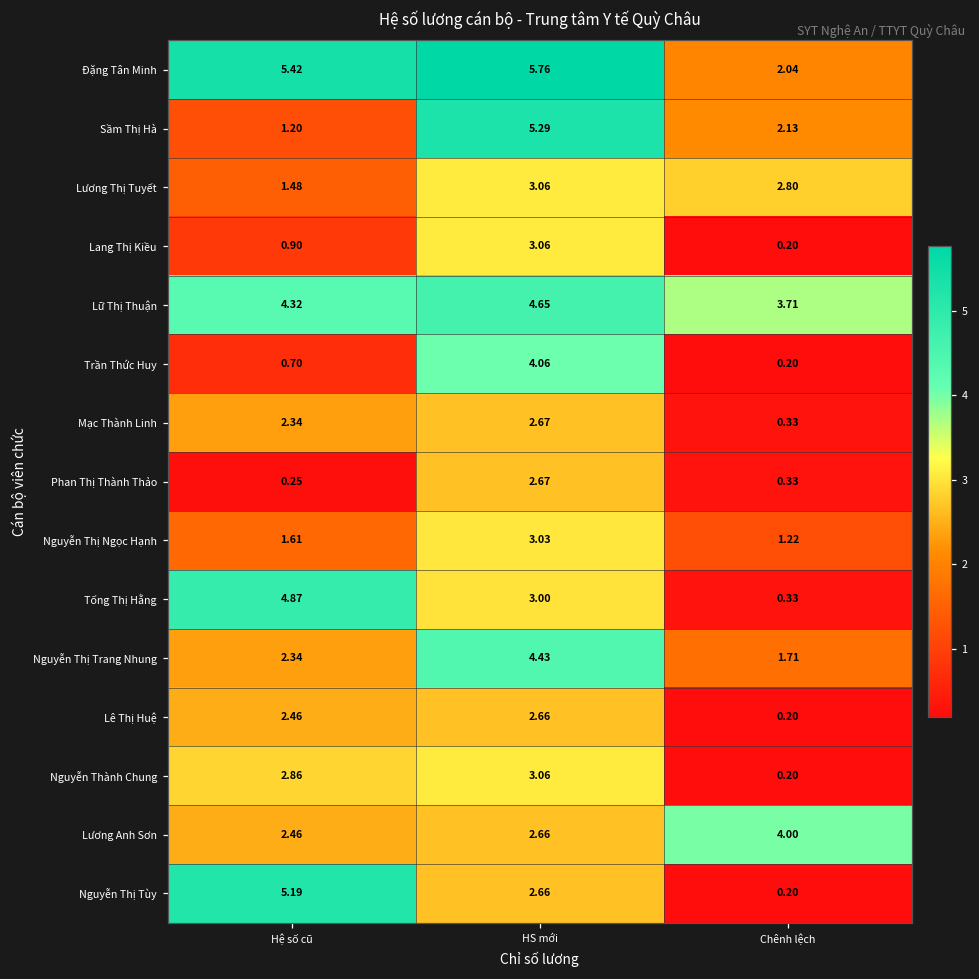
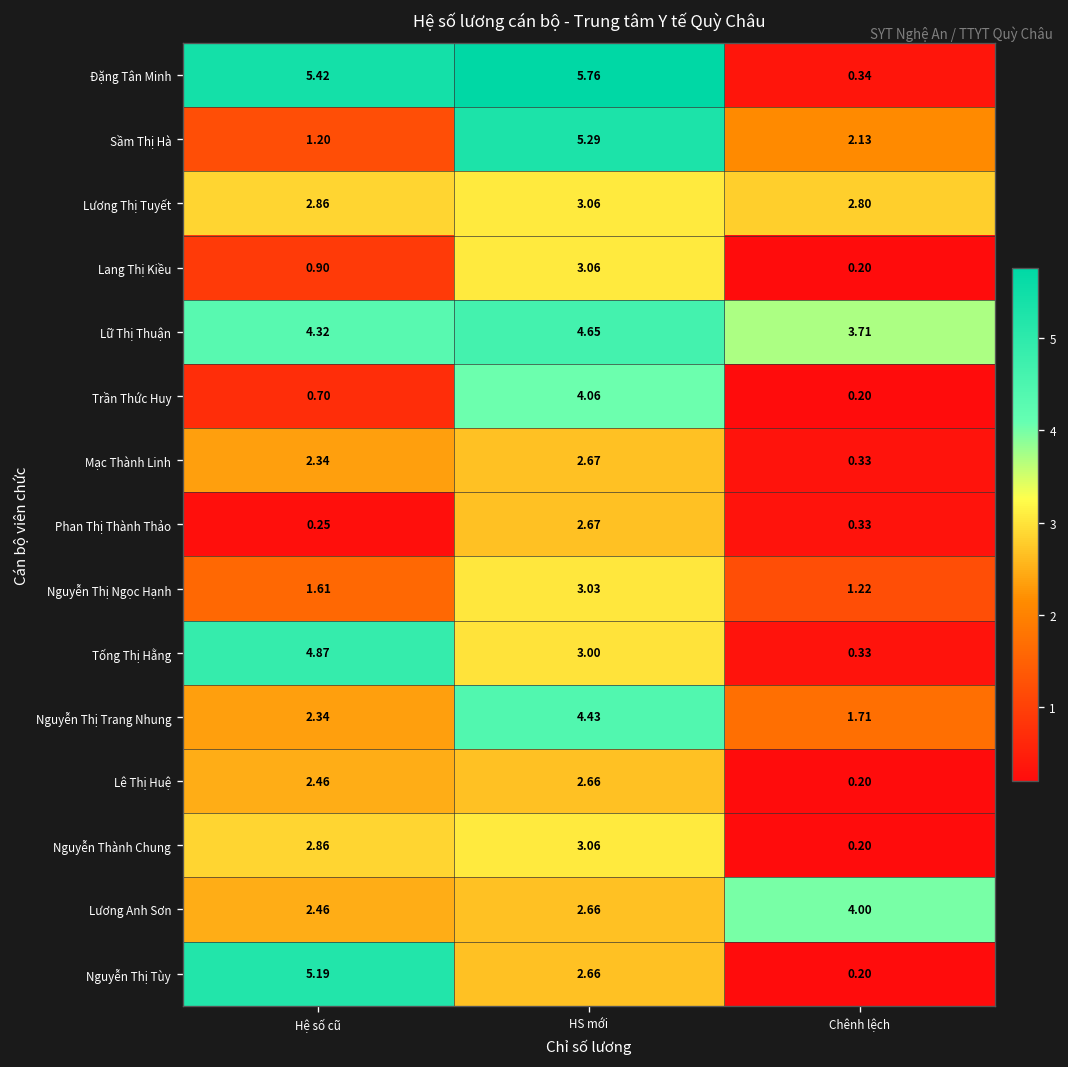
Đặng Tân Minh, Chênh lệch: 2.04 -> 0.34
Lương Thị Tuyết, Hệ số cũ: 1.48 -> 2.86
